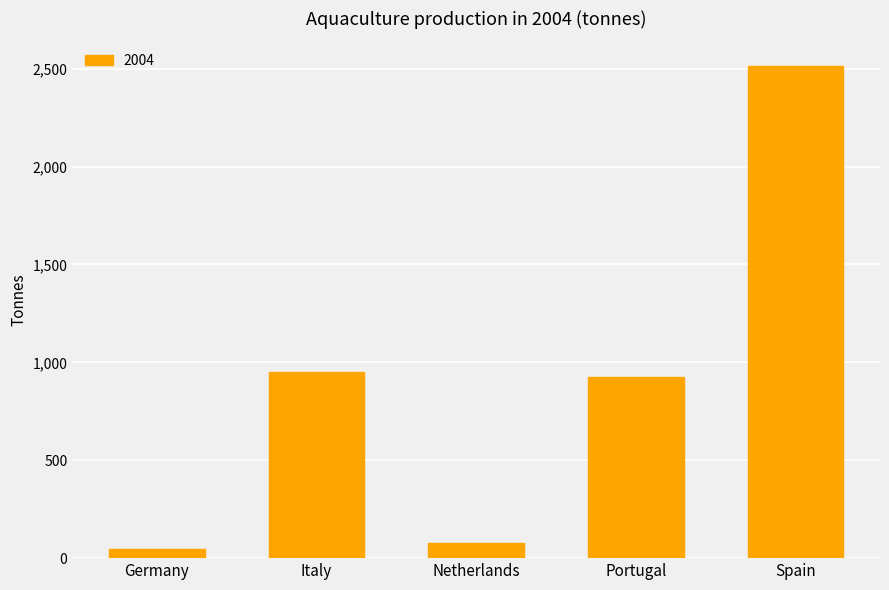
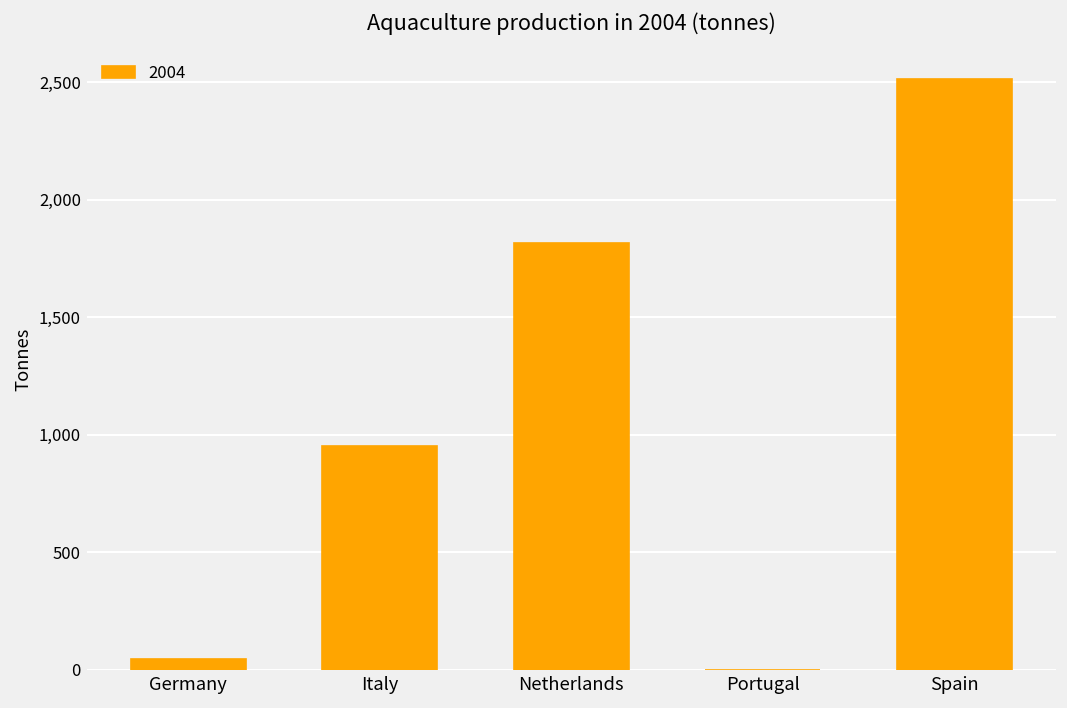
Netherlands: 80 -> 1,820
Portugal: 930 -> 0
